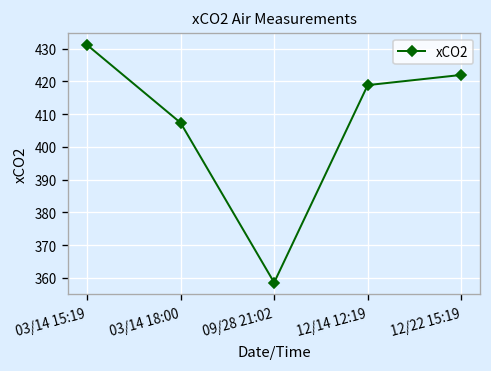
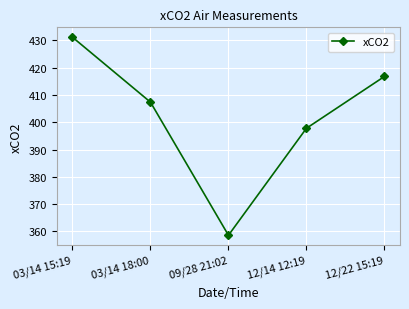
12/14 12:19: 419 -> 398
12/22 15:19: 422 -> 417
